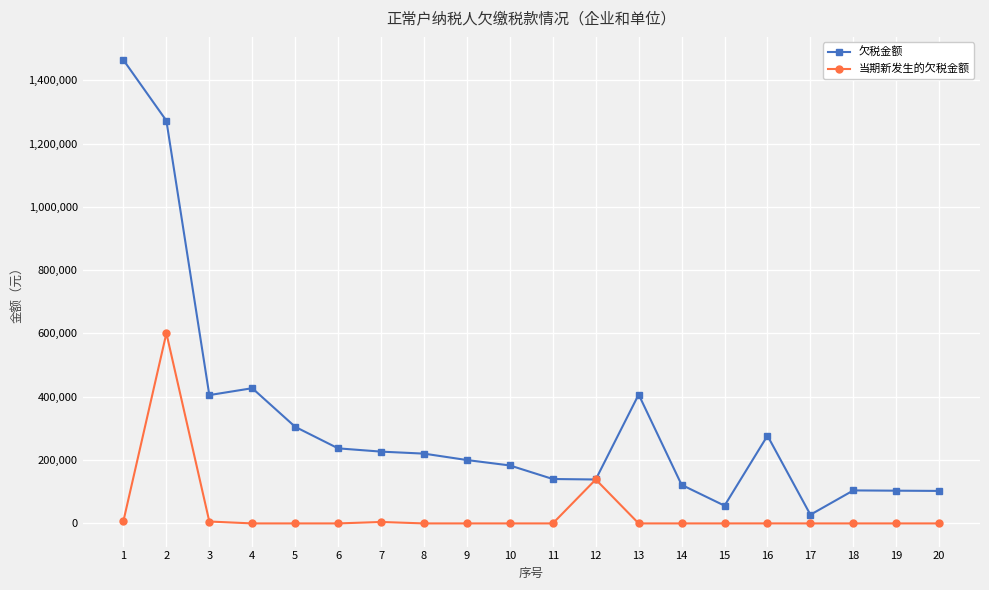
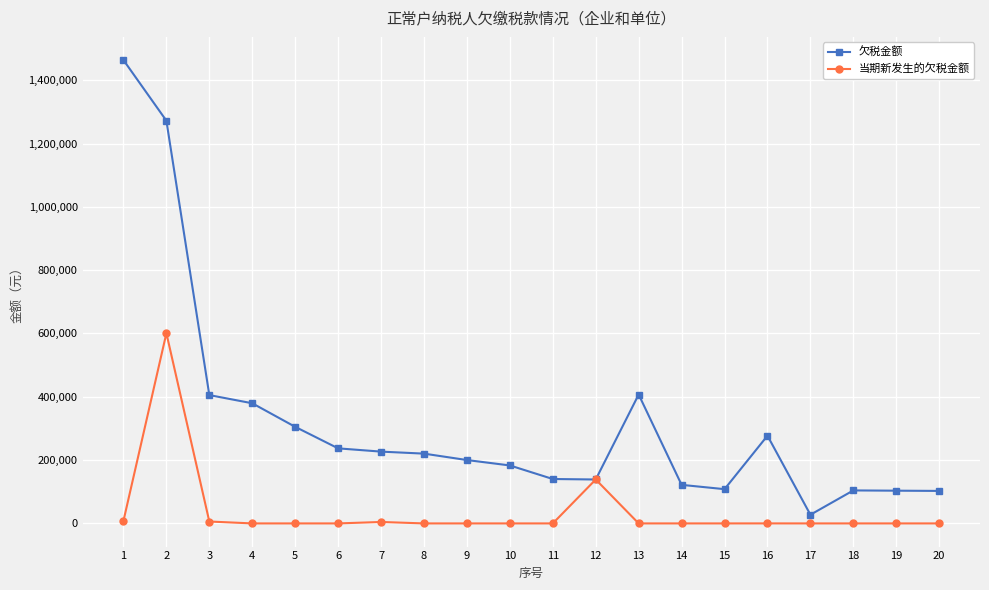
欠税金额, 4: 430,000 -> 380,000
欠税金额, 15: 60,000 -> 110,000
